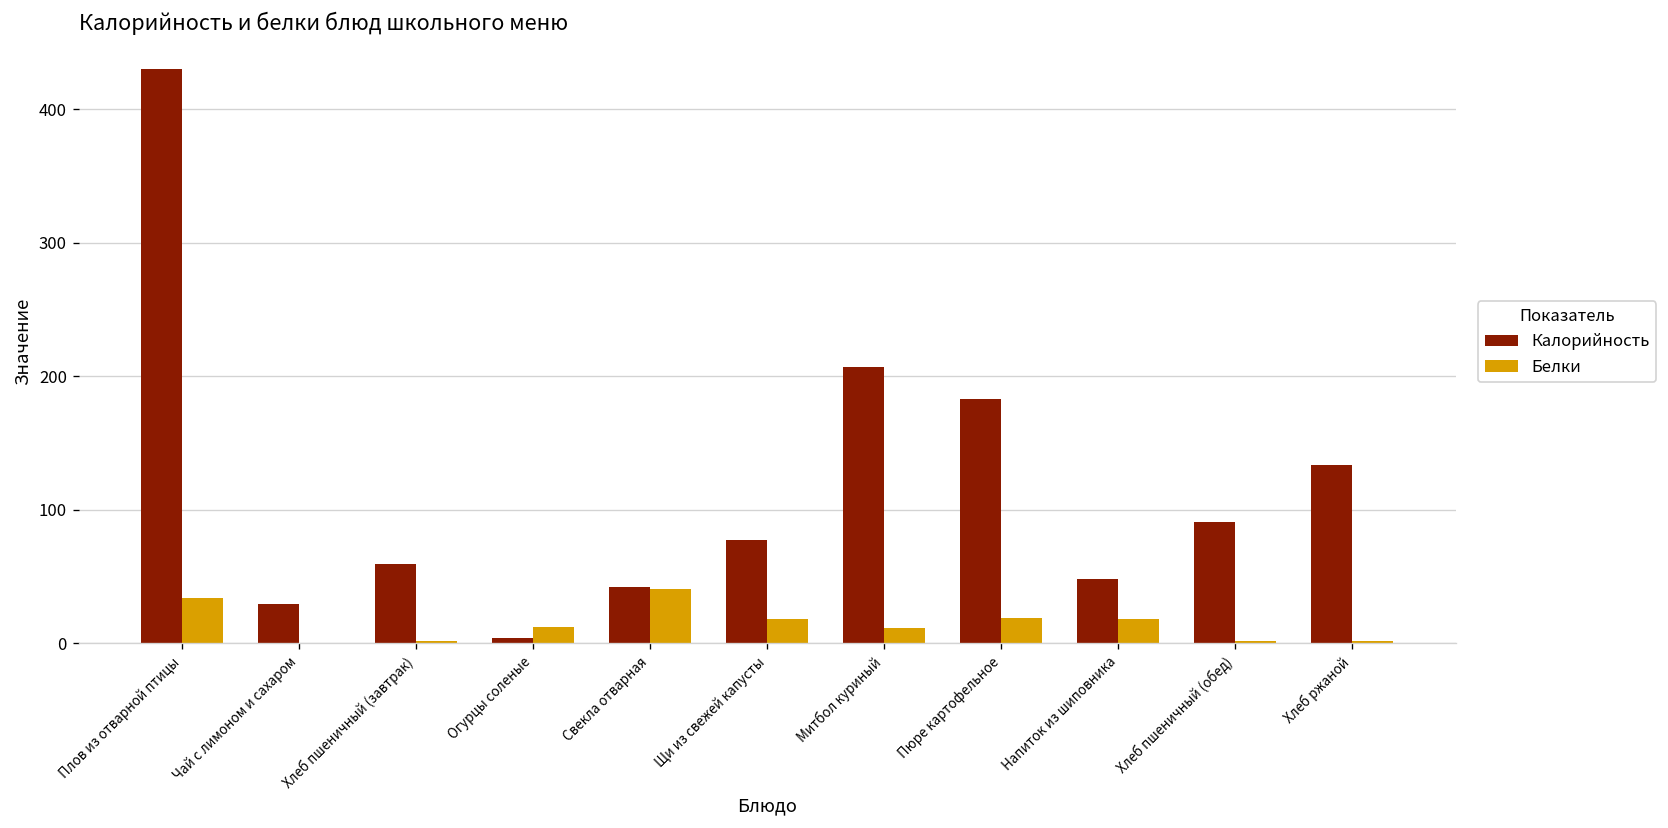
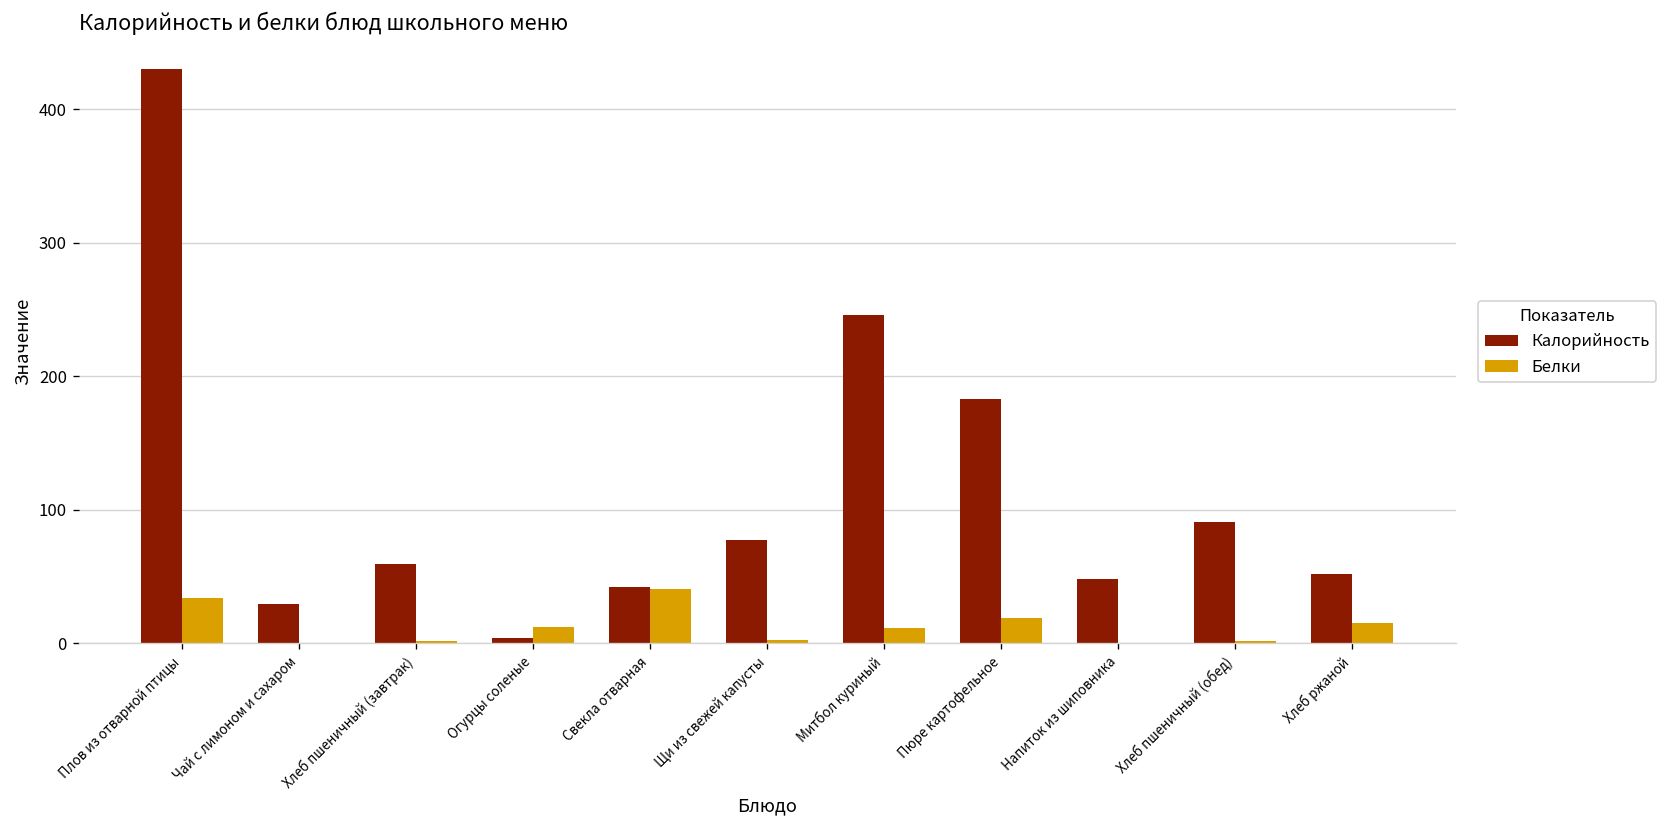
Белки, Щи из свежей капусты: 18 -> 2
Калорийность, Митбол куриный: 207 -> 246
Белки, Напиток из шиповника: 18 -> 0
Калорийность, Хлеб ржаной: 133 -> 52
Белки, Хлеб ржаной: 2 -> 15
